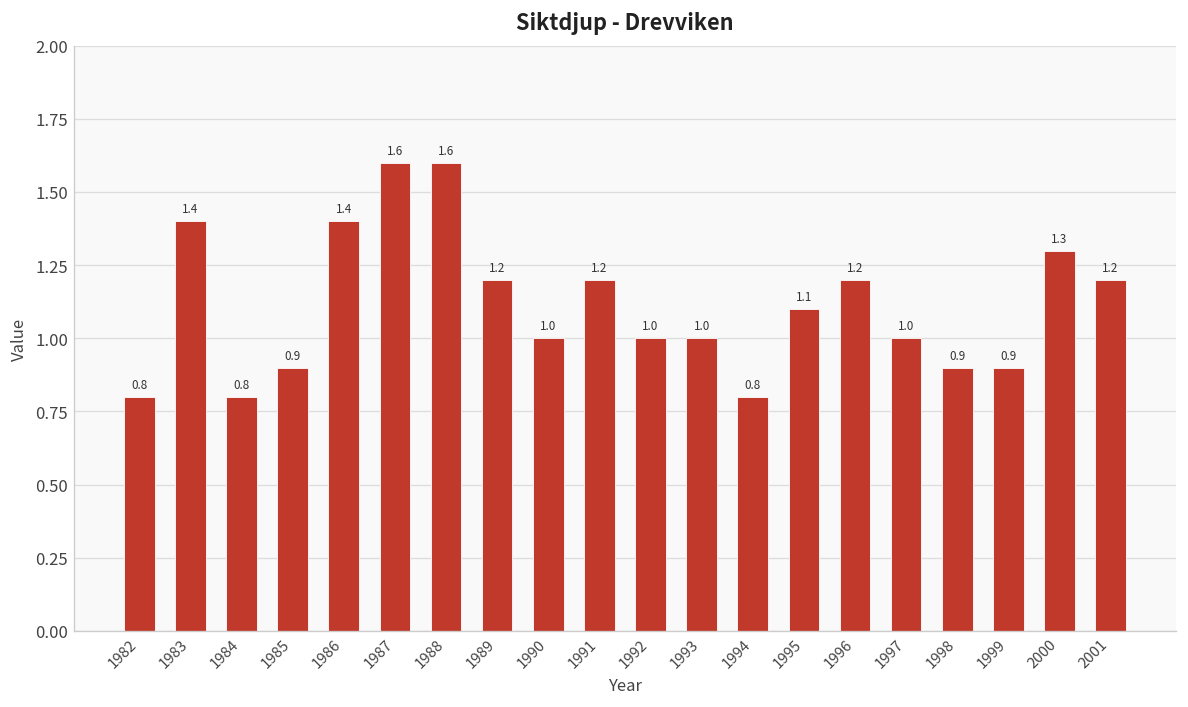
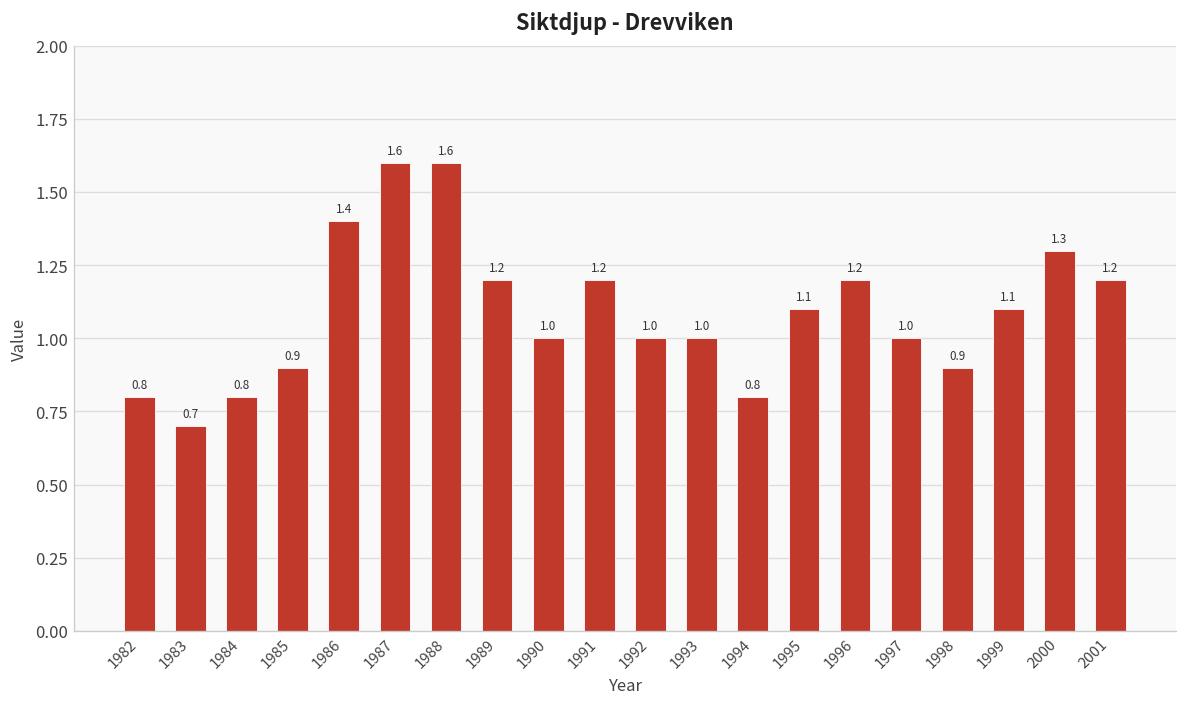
1983: 1.4 -> 0.7
1999: 0.9 -> 1.1
